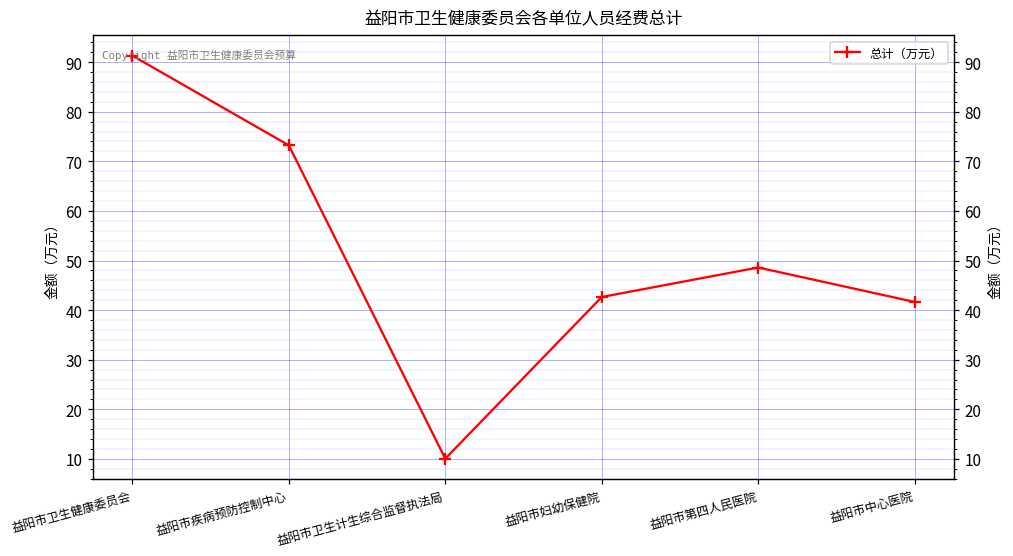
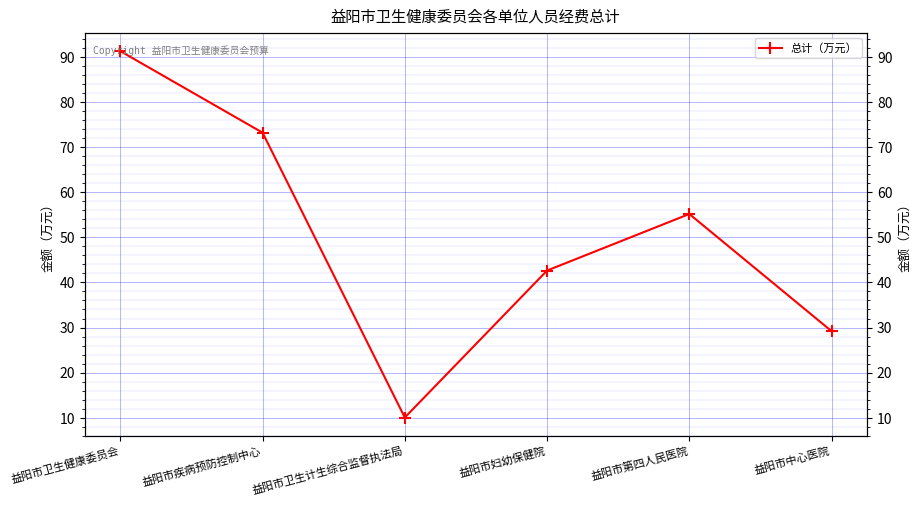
益阳市第四人民医院: 49 -> 55
益阳市中心医院: 42 -> 29
